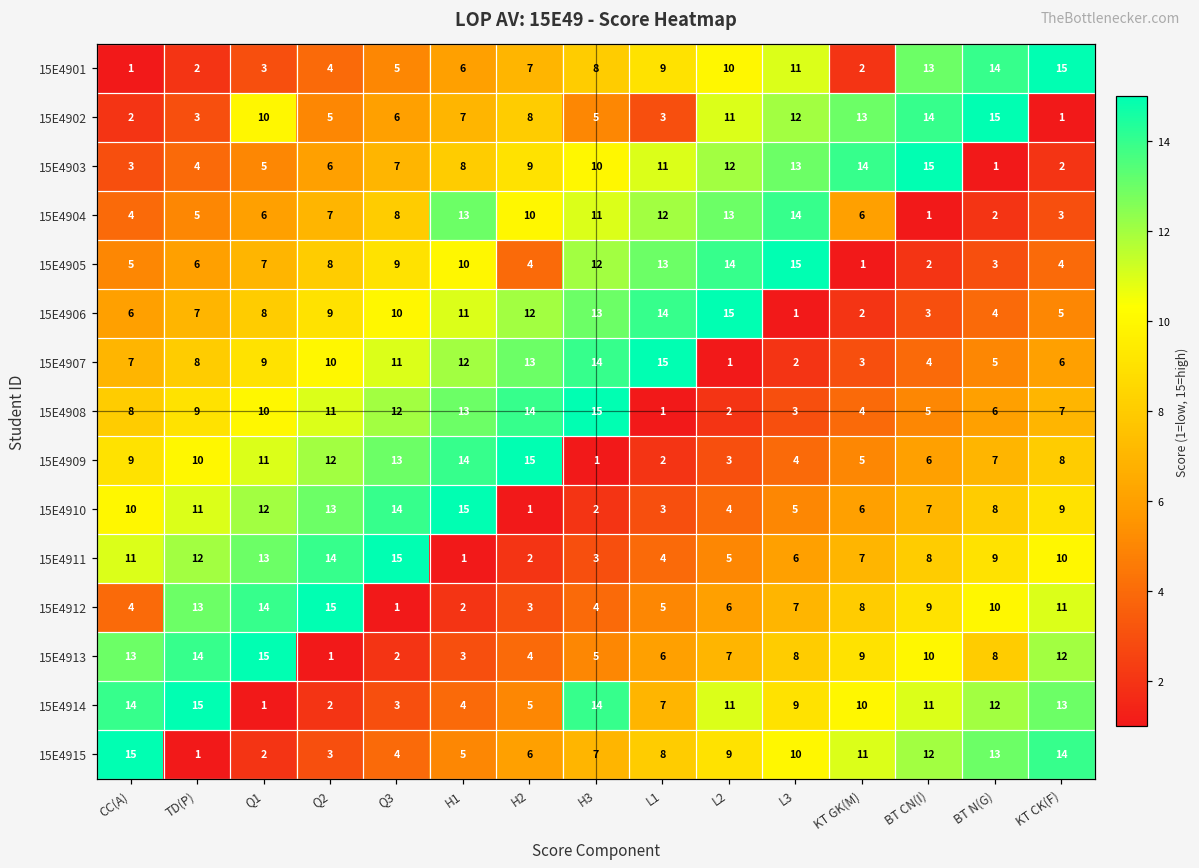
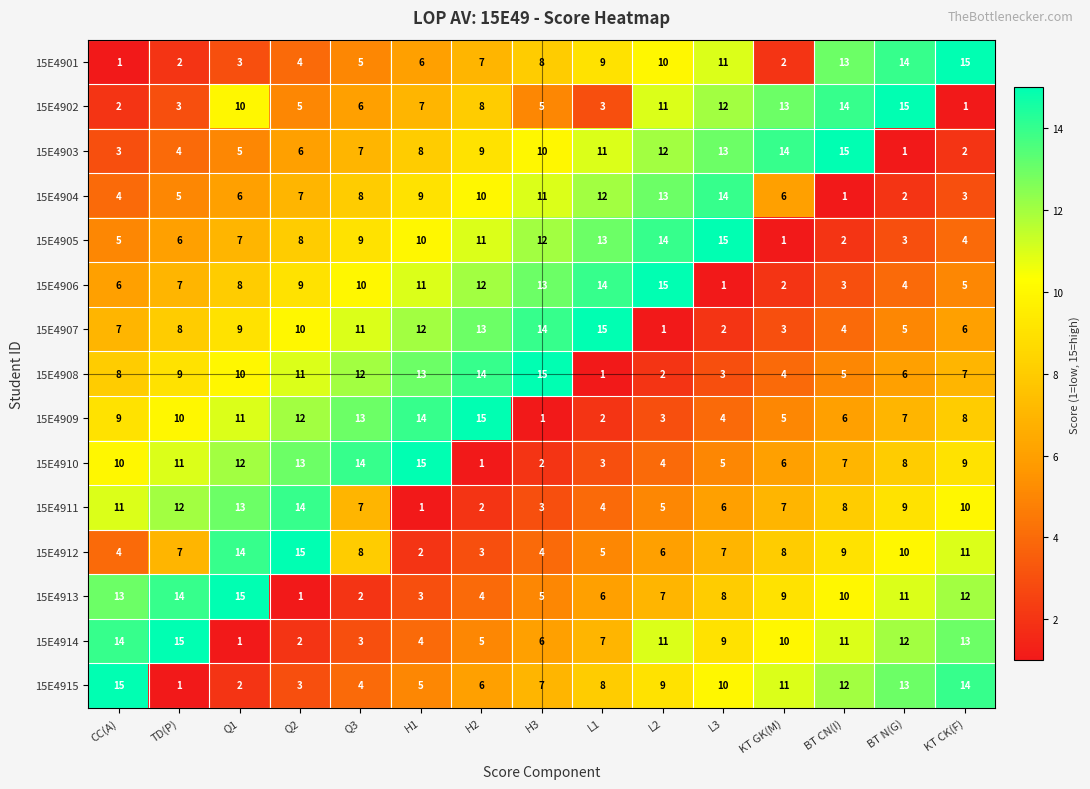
15E4904, H1: 13 -> 9
15E4905, H2: 4 -> 11
15E4911, Q3: 15 -> 7
15E4912, TD(P): 13 -> 7
15E4912, Q3: 1 -> 8
15E4913, BT N(G): 8 -> 11
15E4914, H3: 14 -> 6
